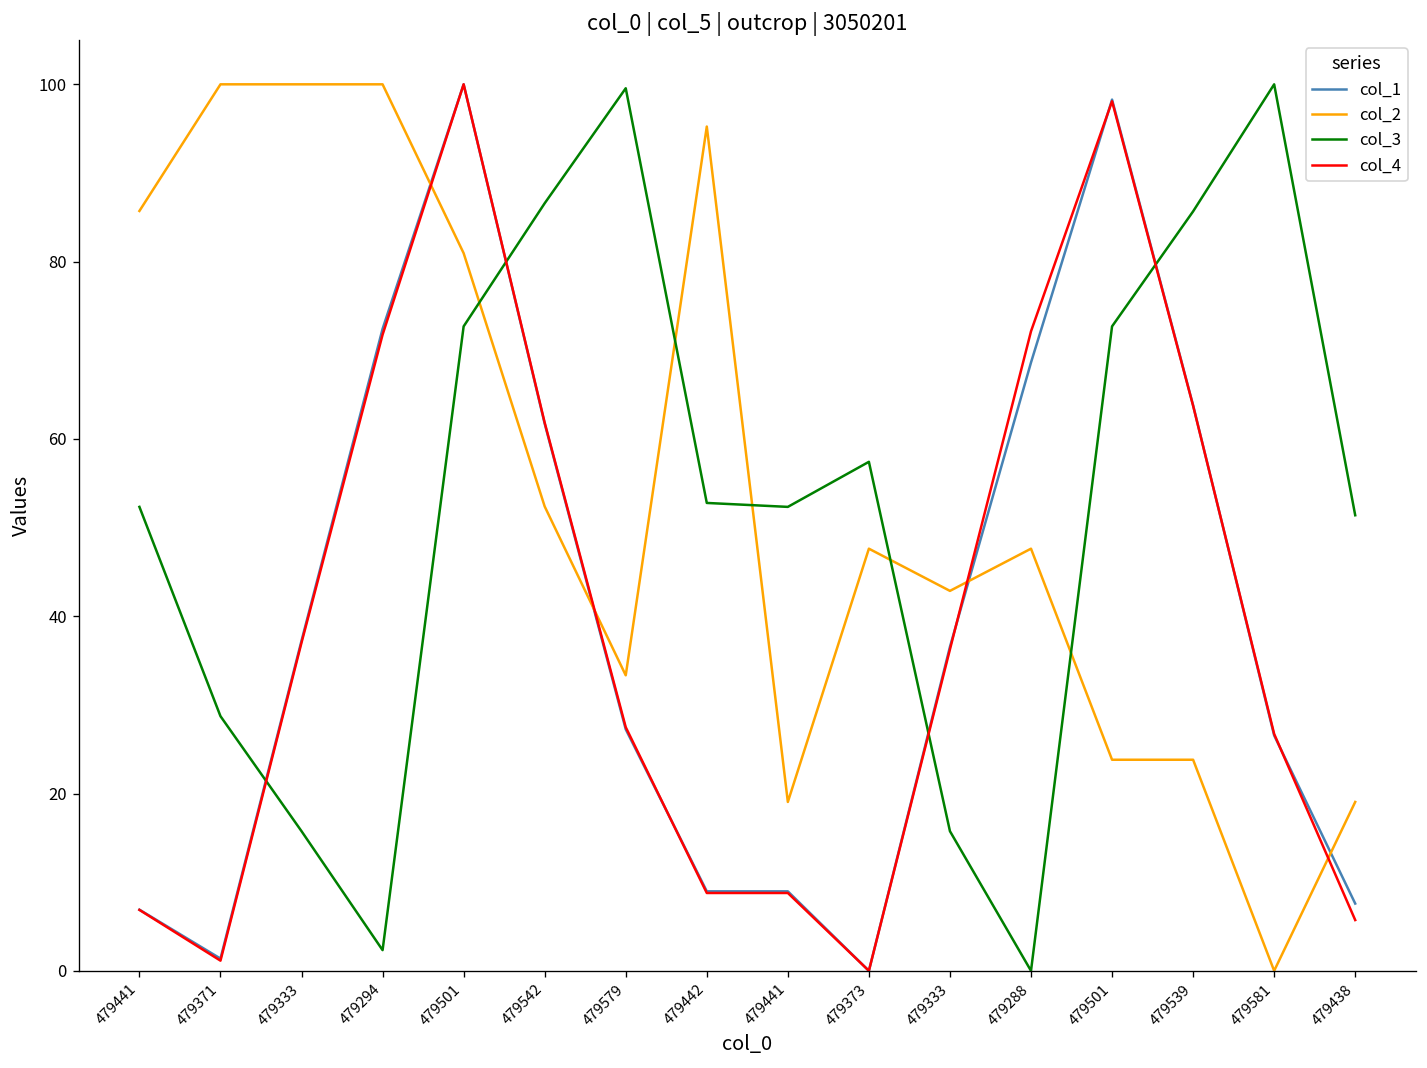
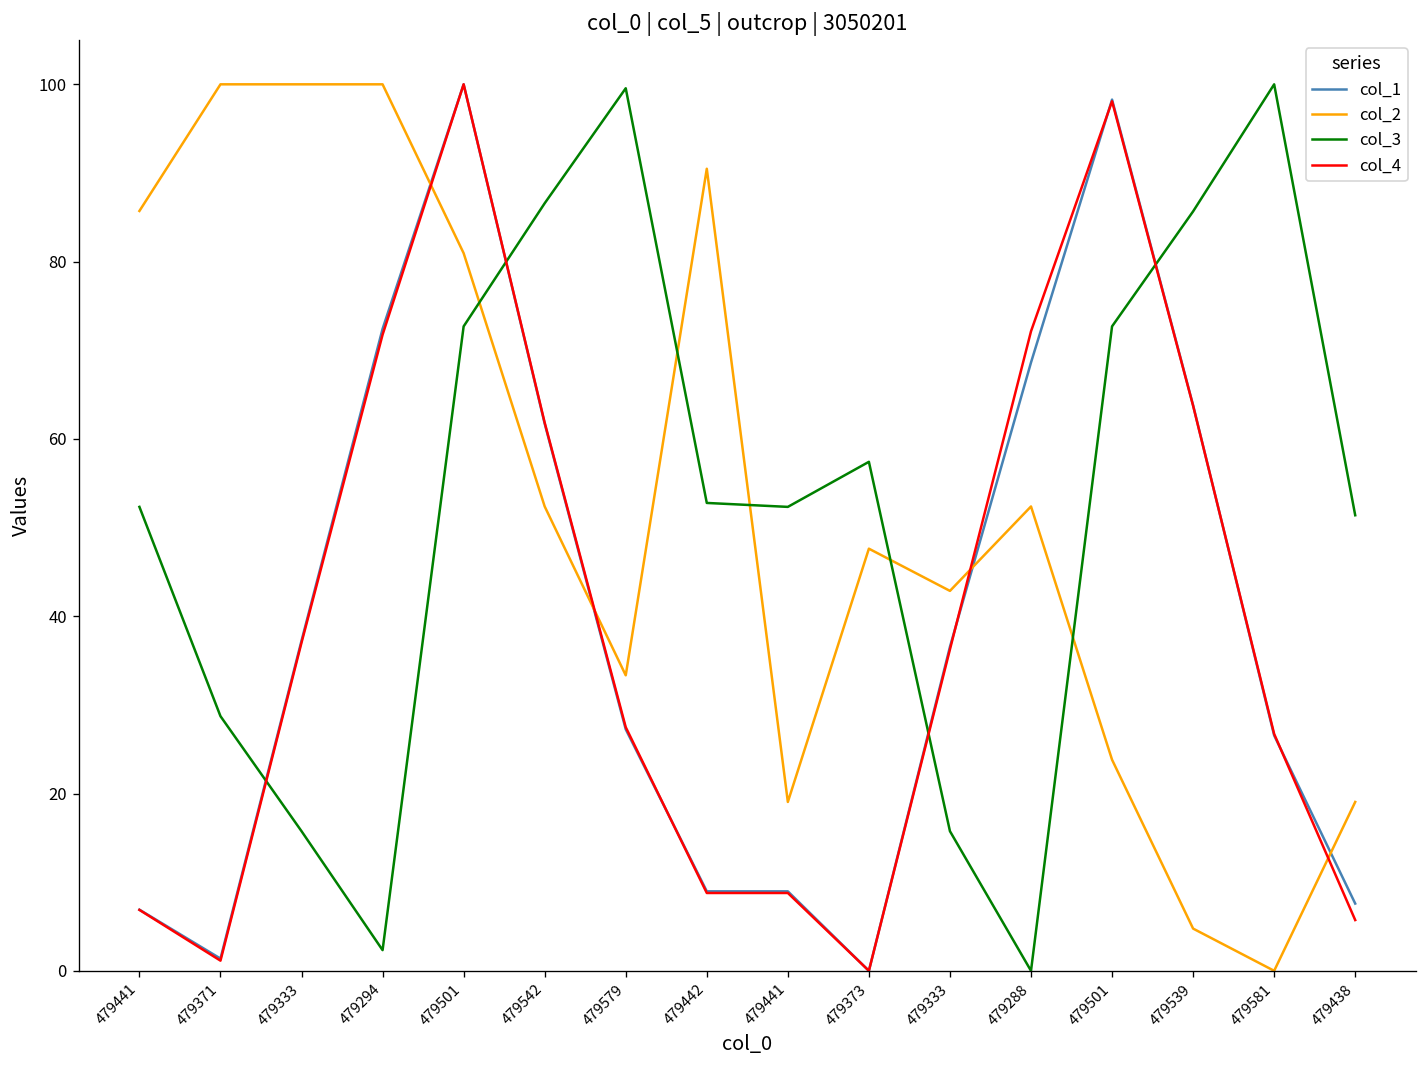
col_2, 479442: 95 -> 90
col_2, 479288: 48 -> 52
col_2, 479539: 24 -> 5
